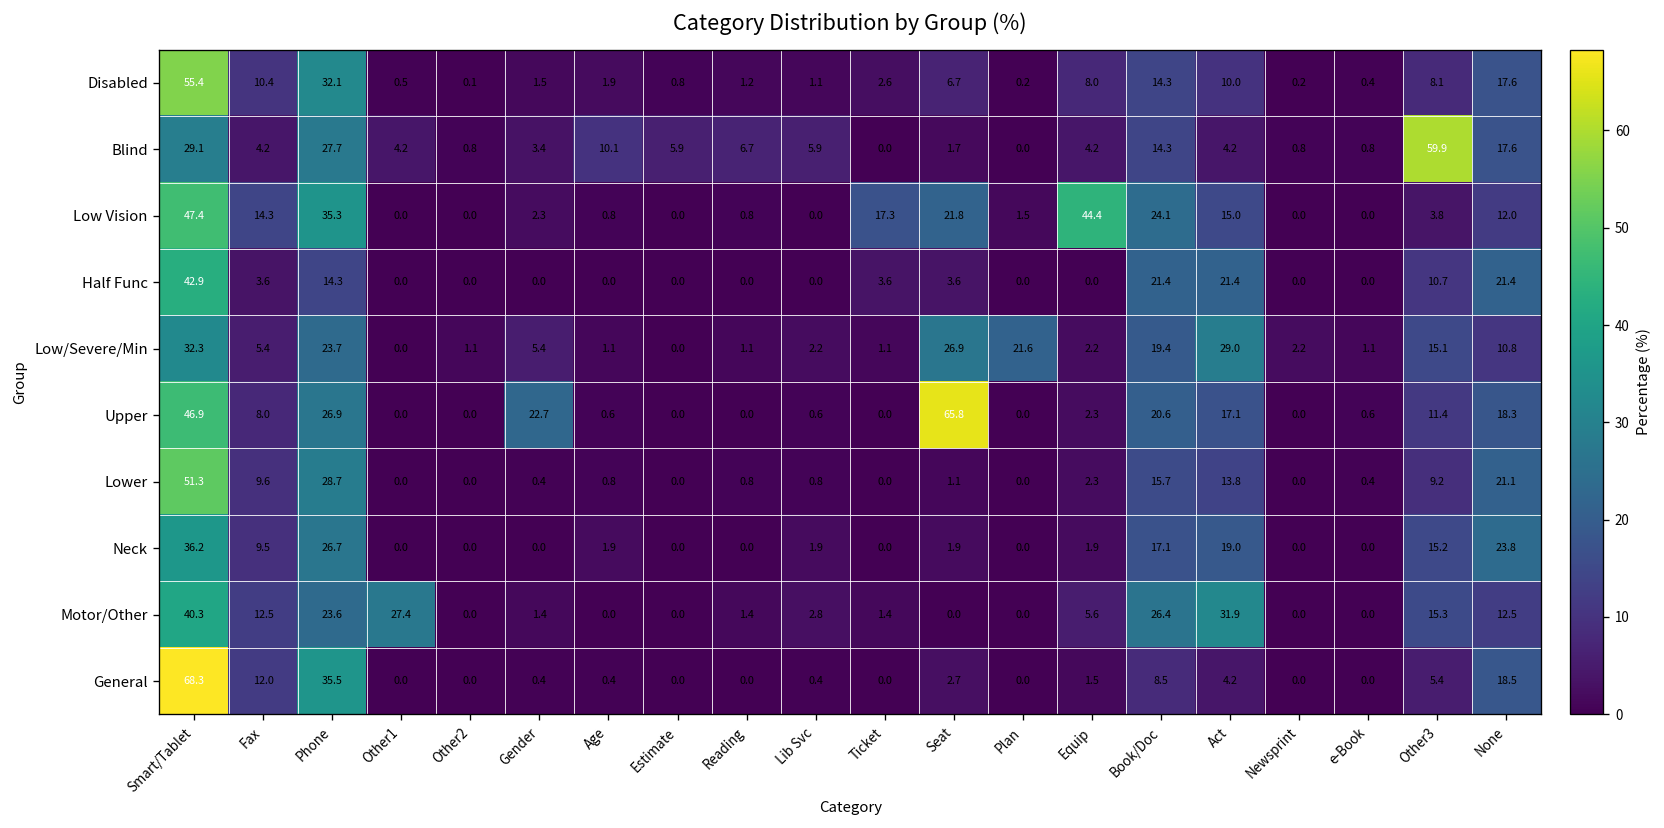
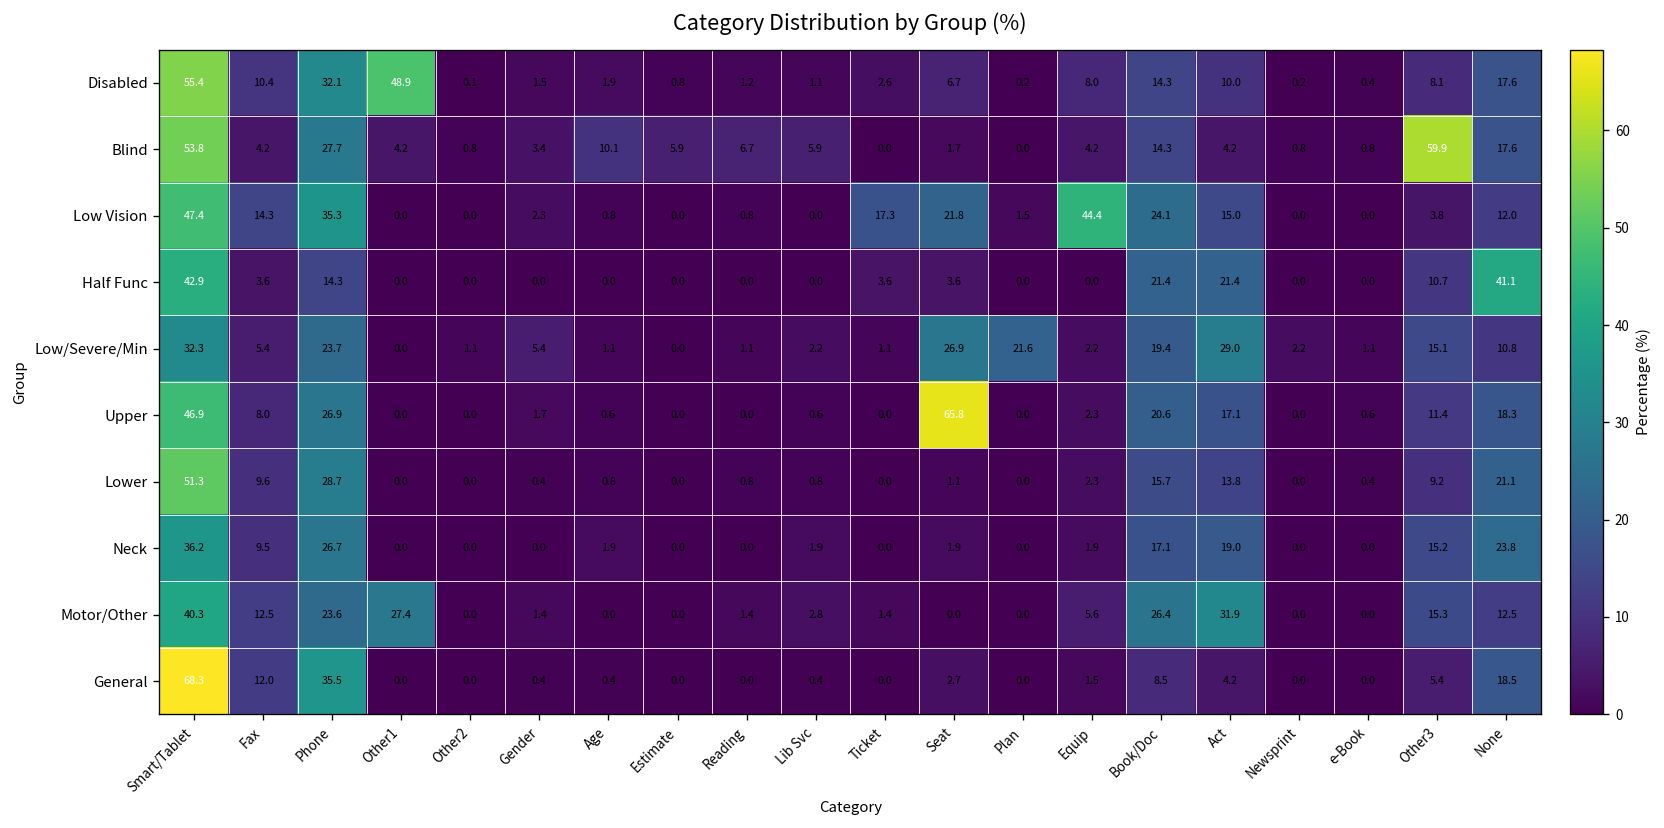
Disabled, Other1: 0.5 -> 48.9
Blind, Smart/Tablet: 29.1 -> 53.8
Half Func, None: 21.4 -> 41.1
Upper, Gender: 22.7 -> 1.7
